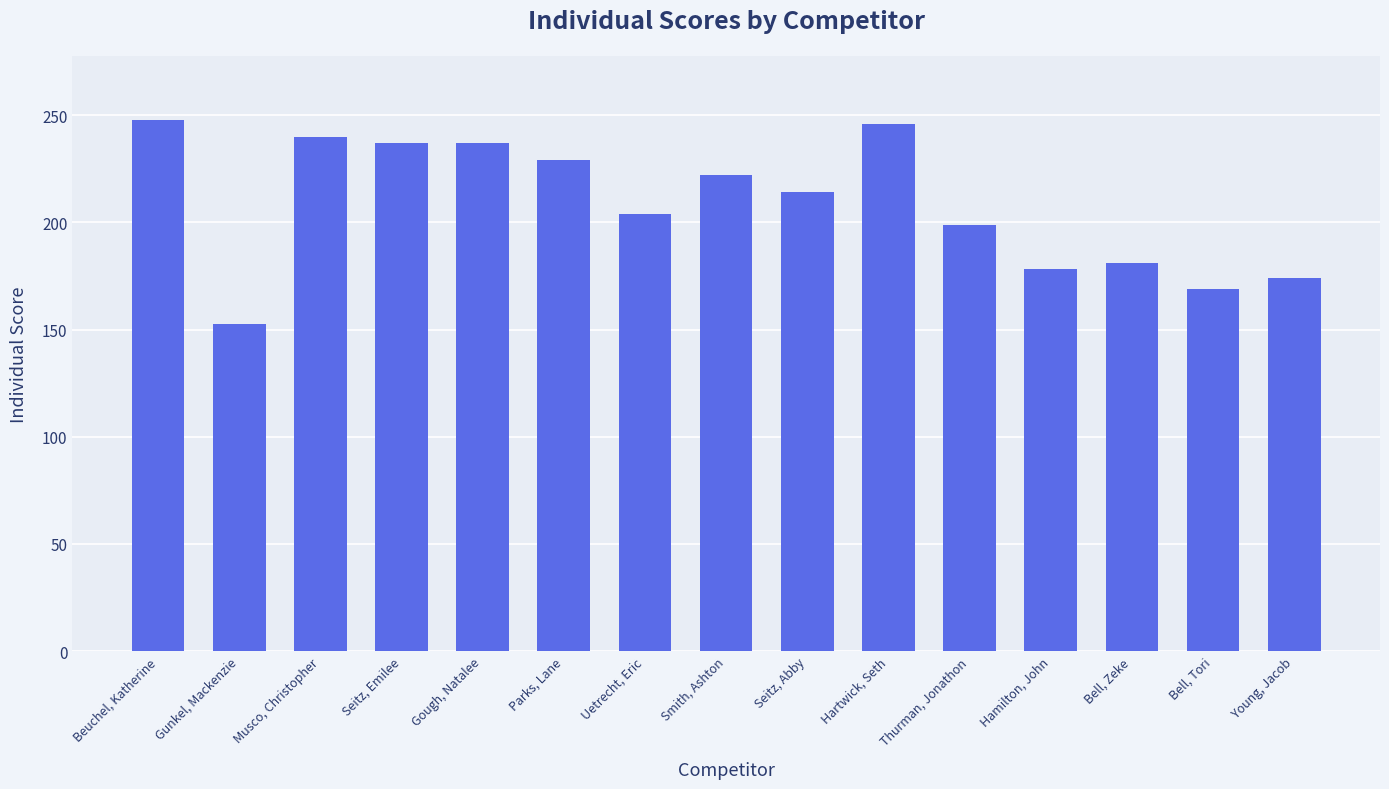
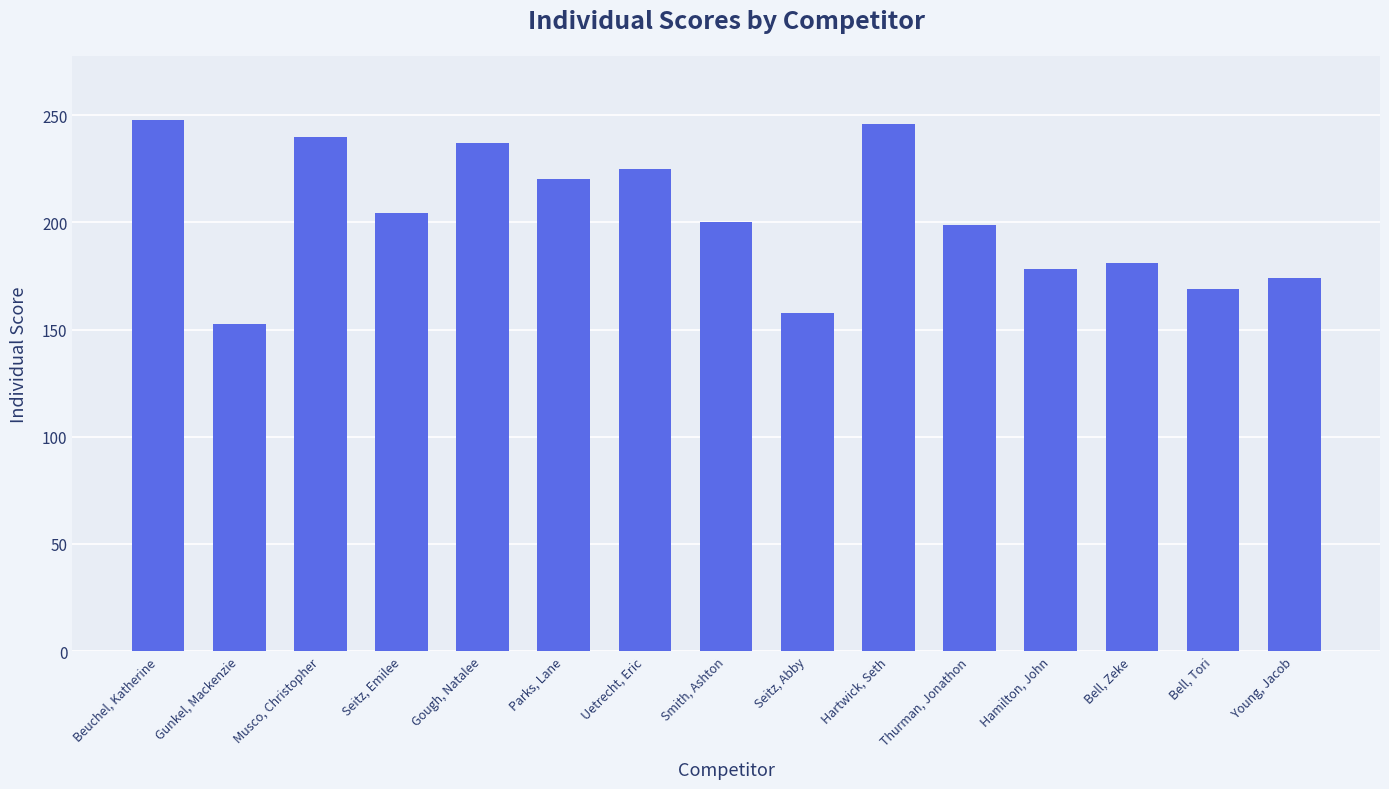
Seitz, Emilee: 237 -> 204
Parks, Lane: 229 -> 220
Uetrecht, Eric: 204 -> 225
Smith, Ashton: 222 -> 200
Seitz, Abby: 214 -> 158
